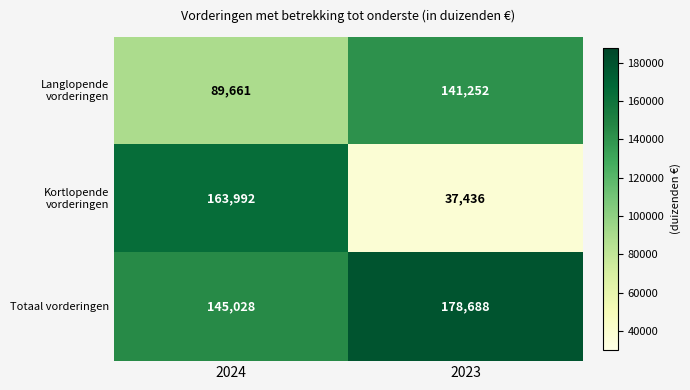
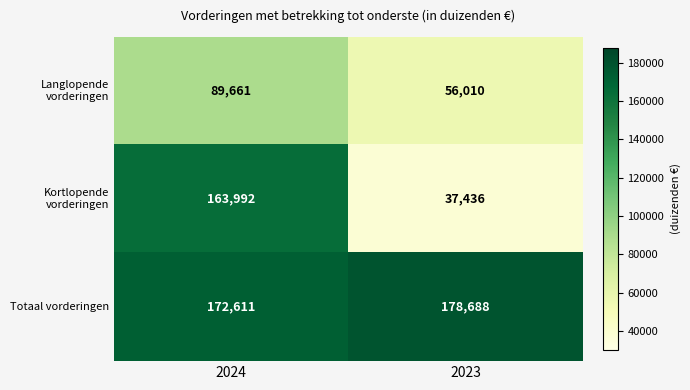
Langlopende vorderingen, 2023: 141,252 -> 56,010
Totaal vorderingen, 2024: 145,028 -> 172,611
